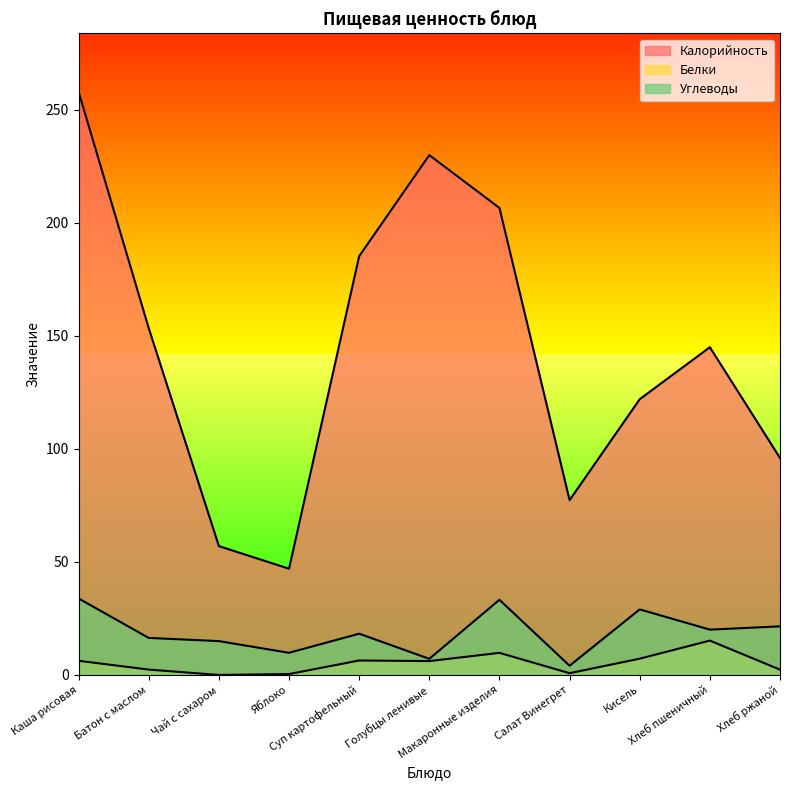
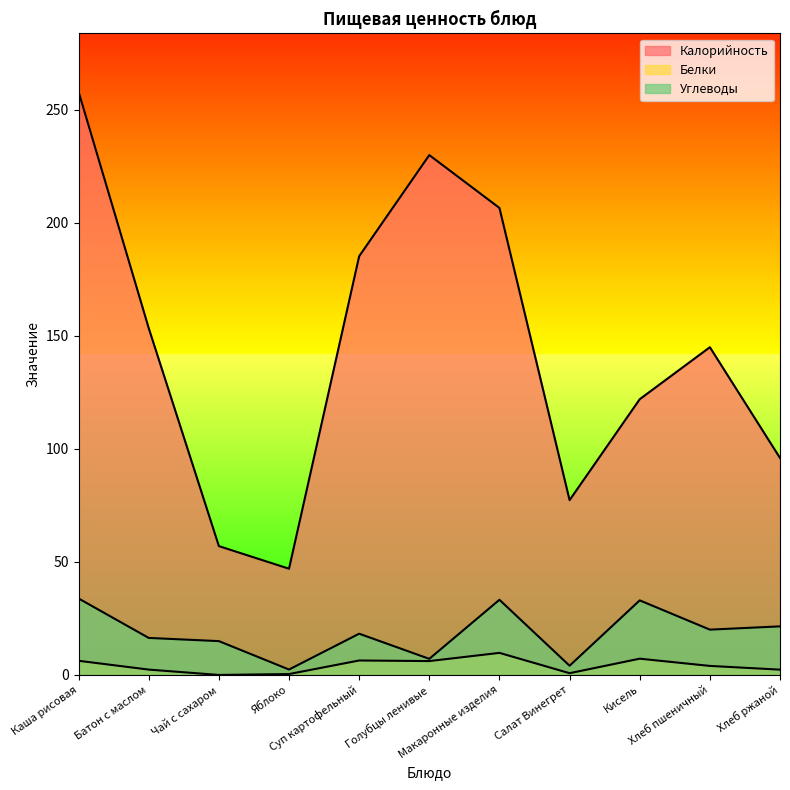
Углеводы, Яблоко: 10 -> 2
Углеводы, Кисель: 29 -> 33
Белки, Хлеб пшеничный: 15 -> 4
